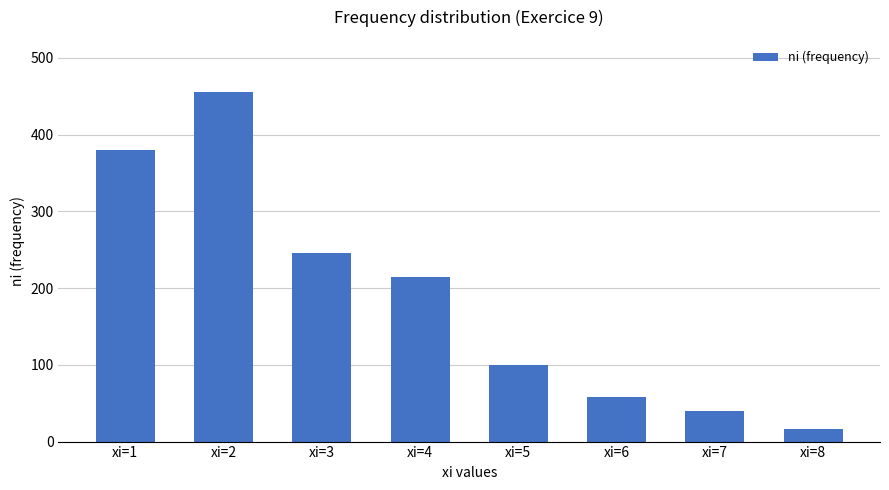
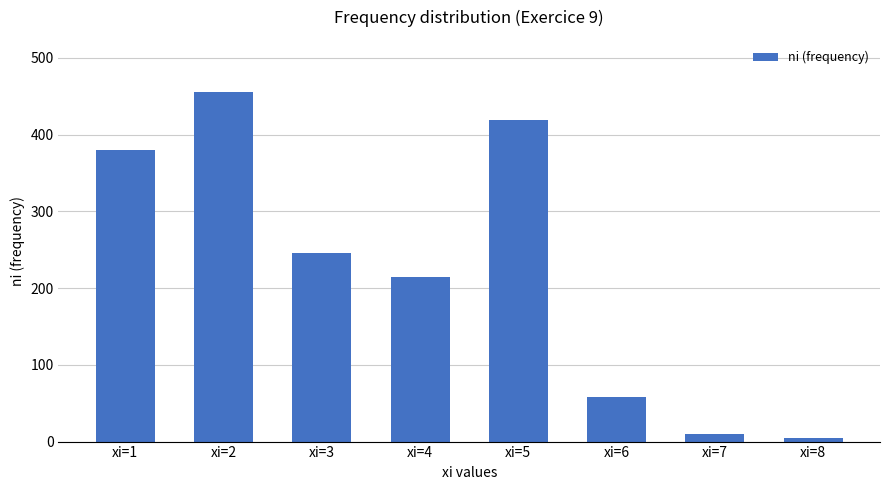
xi=5: 100 -> 420
xi=7: 40 -> 10
xi=8: 20 -> 10
